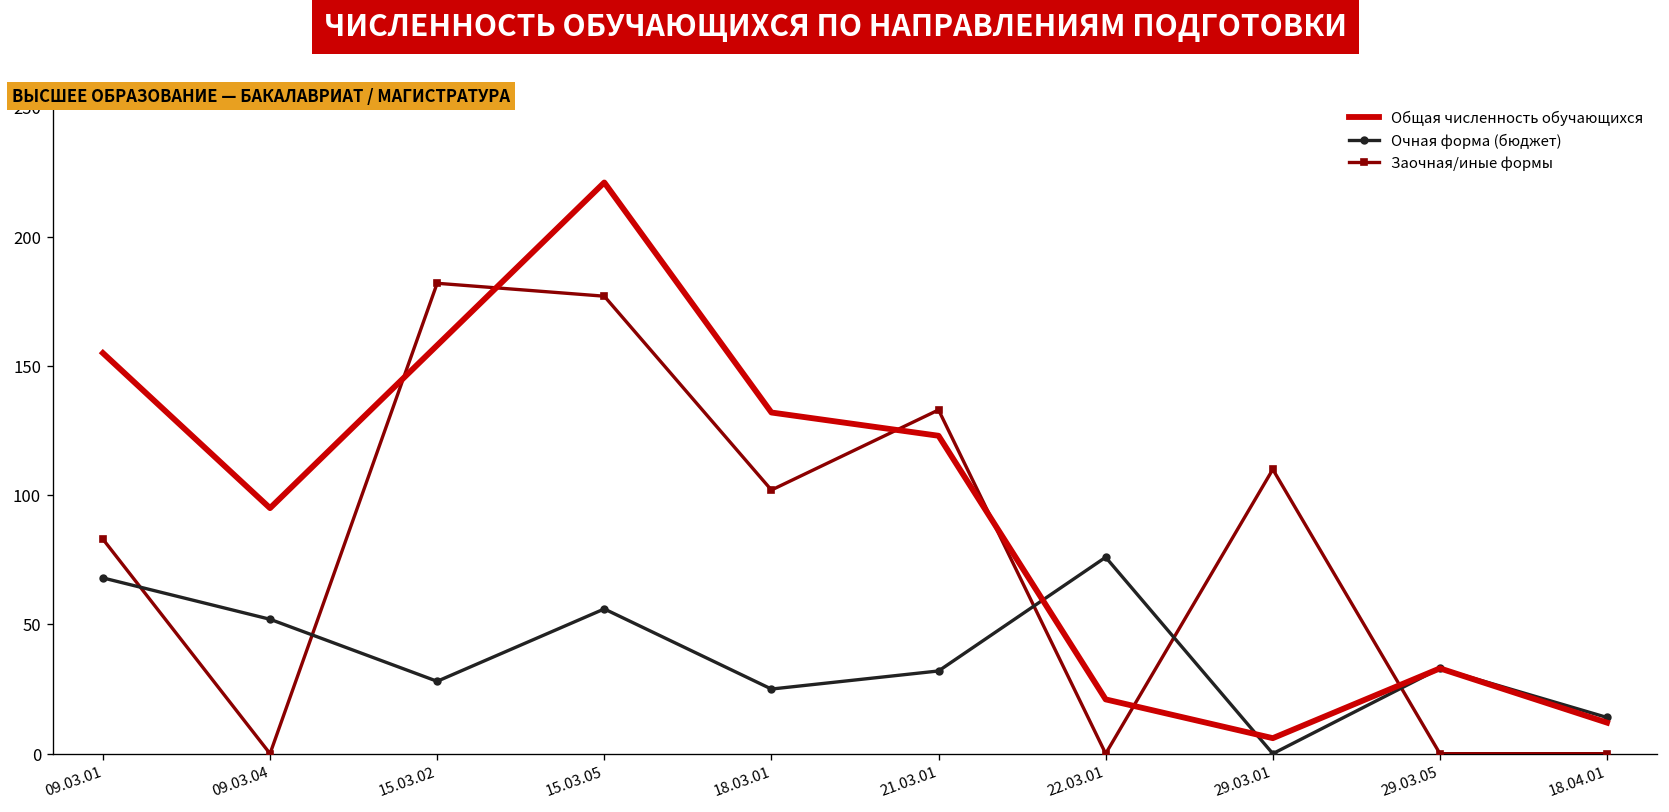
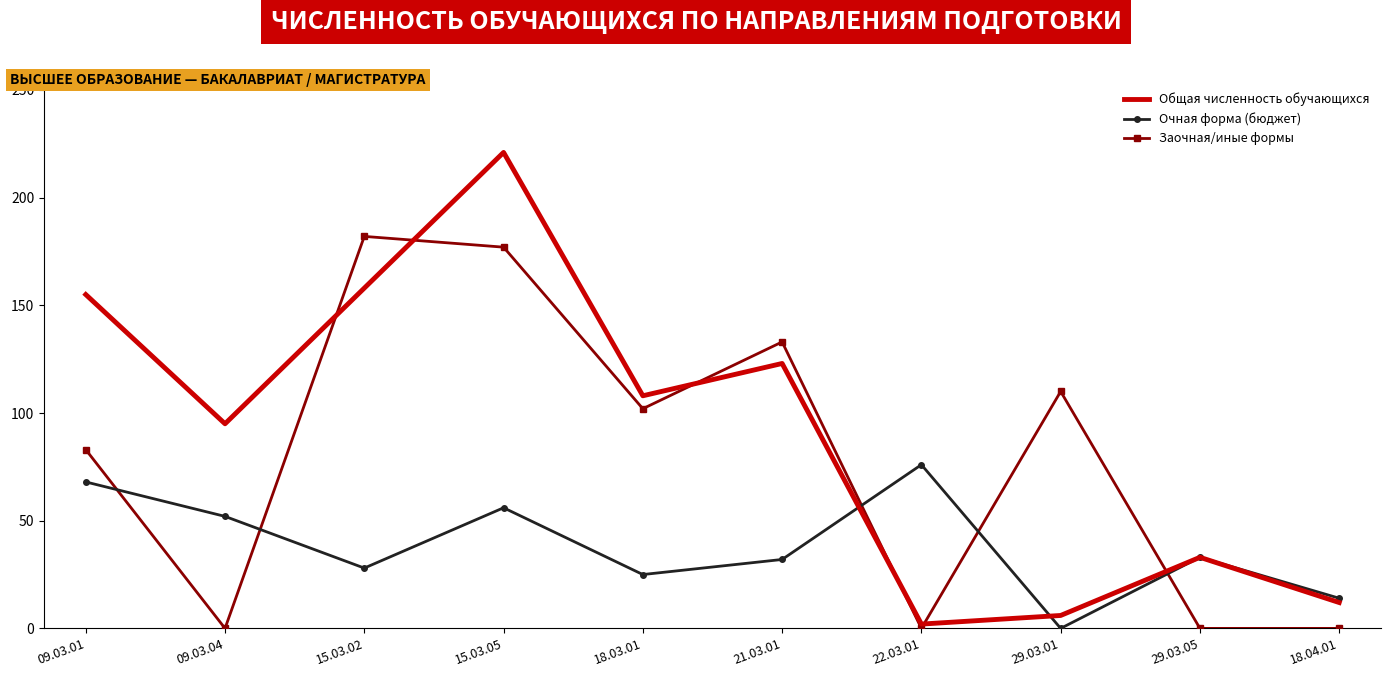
Общая численность обучающихся, 18.03.01: 132 -> 108
Общая численность обучающихся, 22.03.01: 21 -> 2
